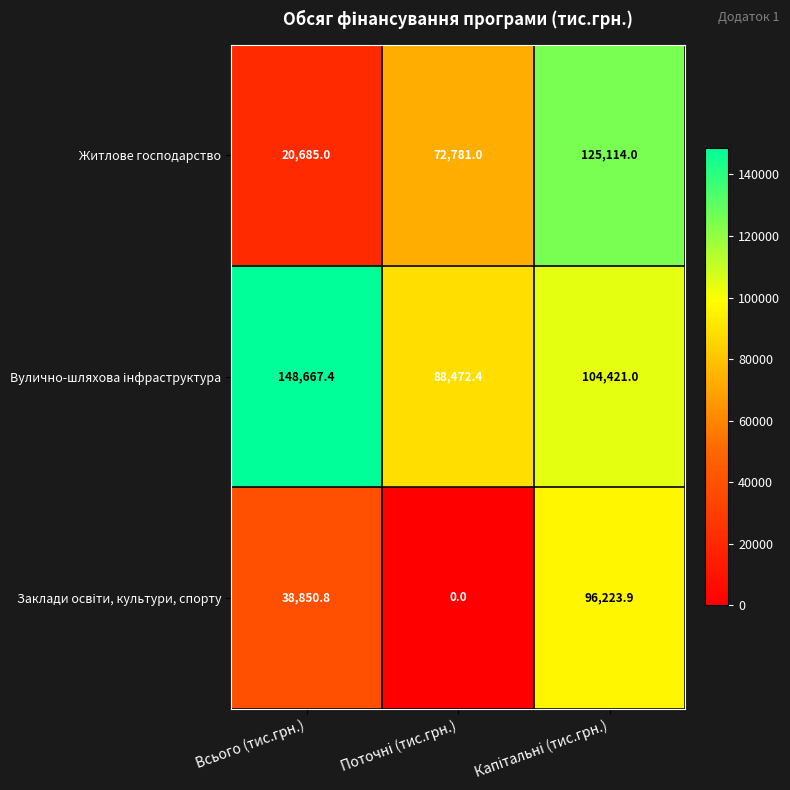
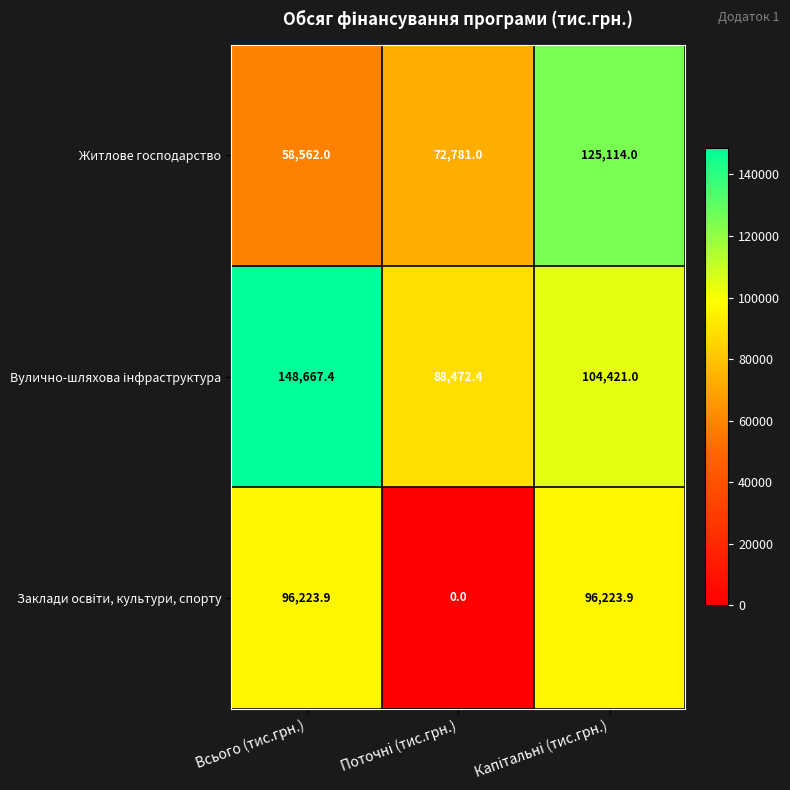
Житлове господарство, Всього (тис.грн.): 20,685.0 -> 58,562.0
Заклади освіти, культури, спорту, Всього (тис.грн.): 38,850.8 -> 96,223.9
